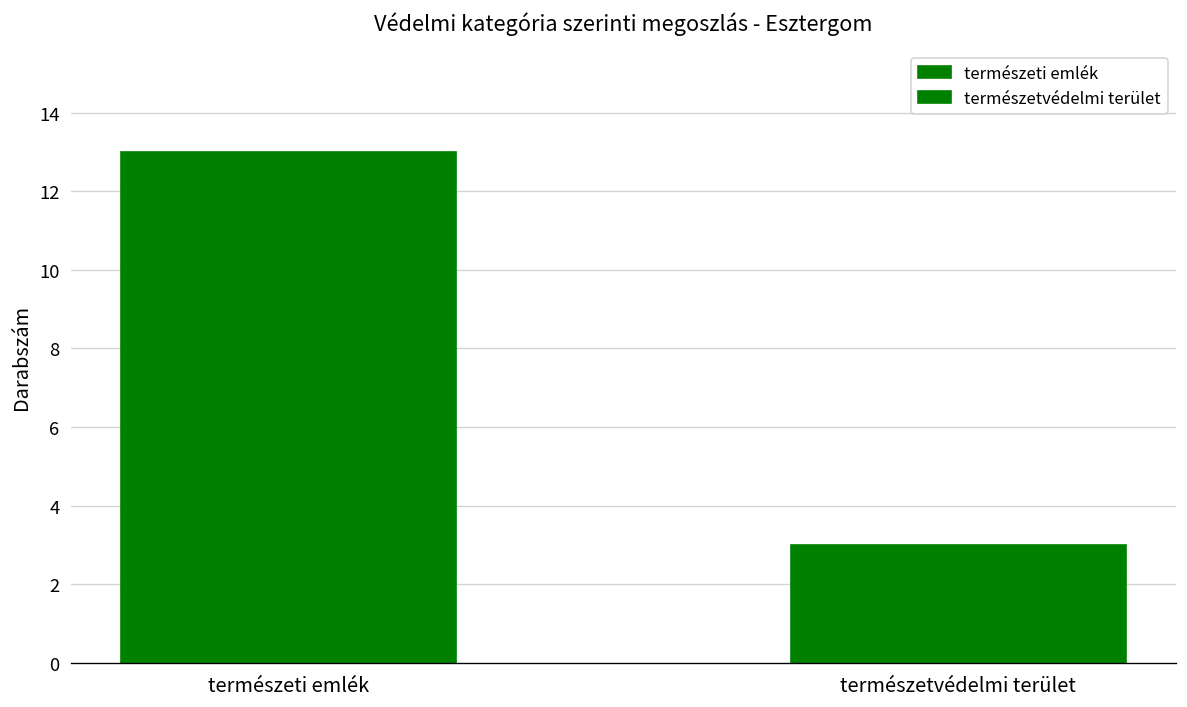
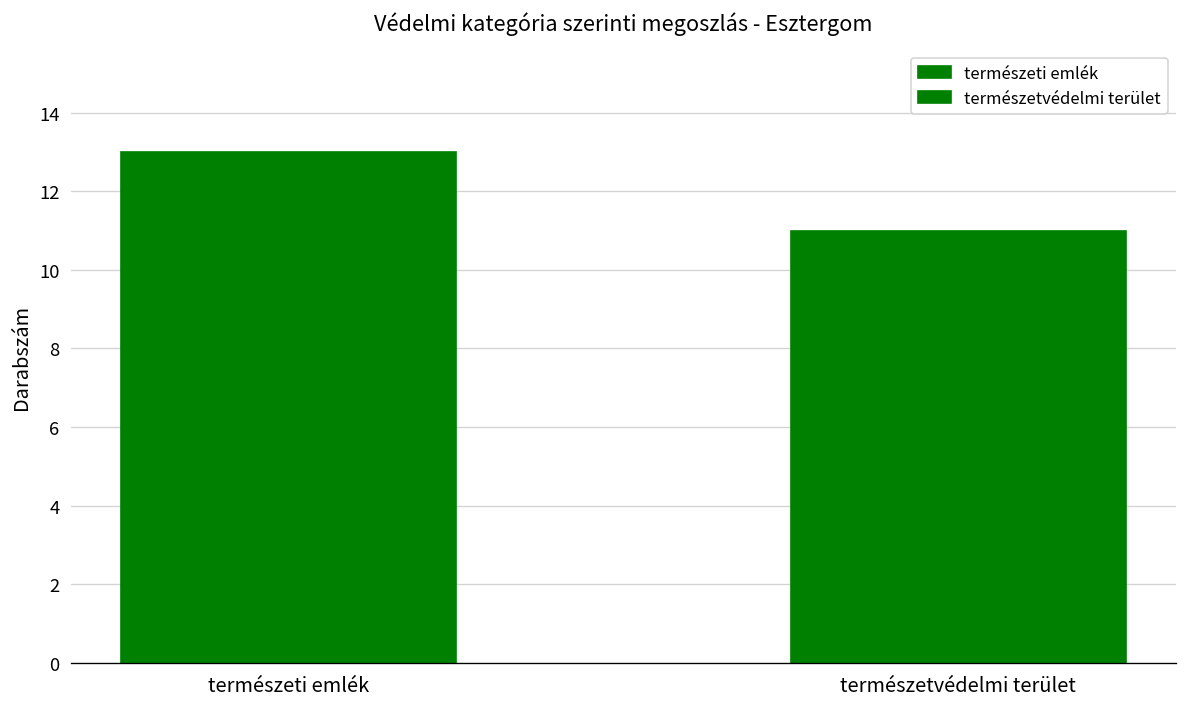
természetvédelmi terület: 3 -> 11
